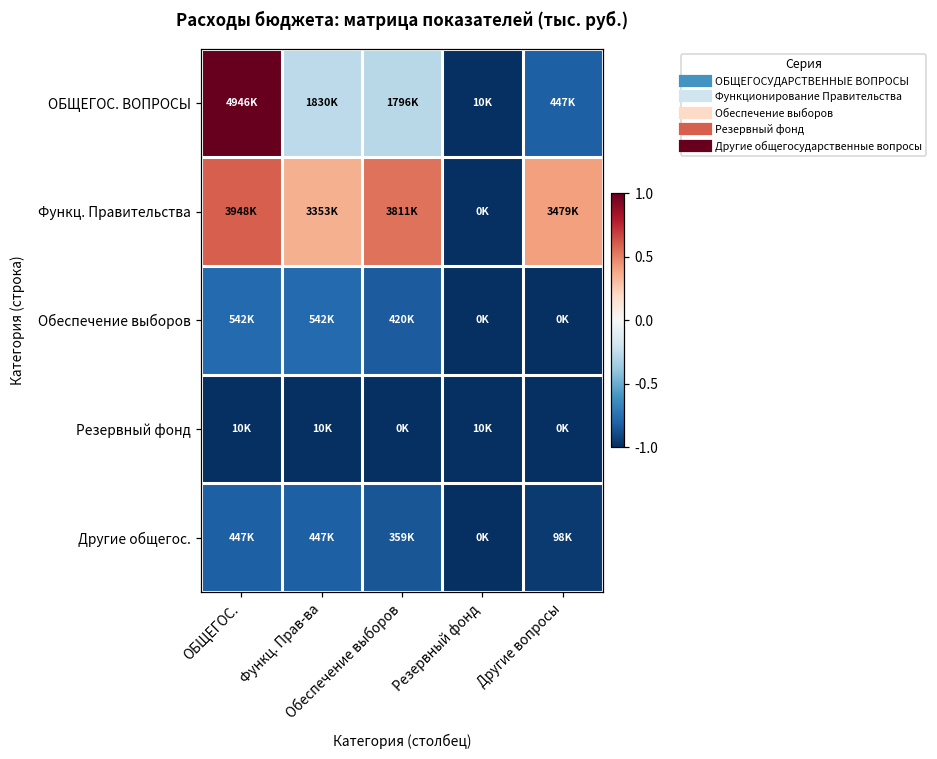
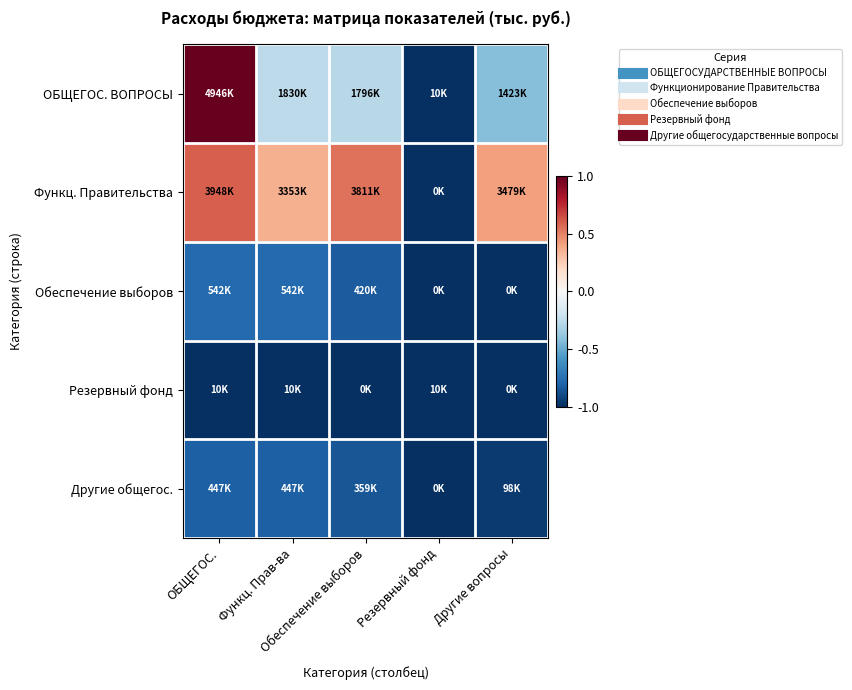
ОБЩЕГОС. ВОПРОСЫ, Другие вопросы: 447K -> 1423K
